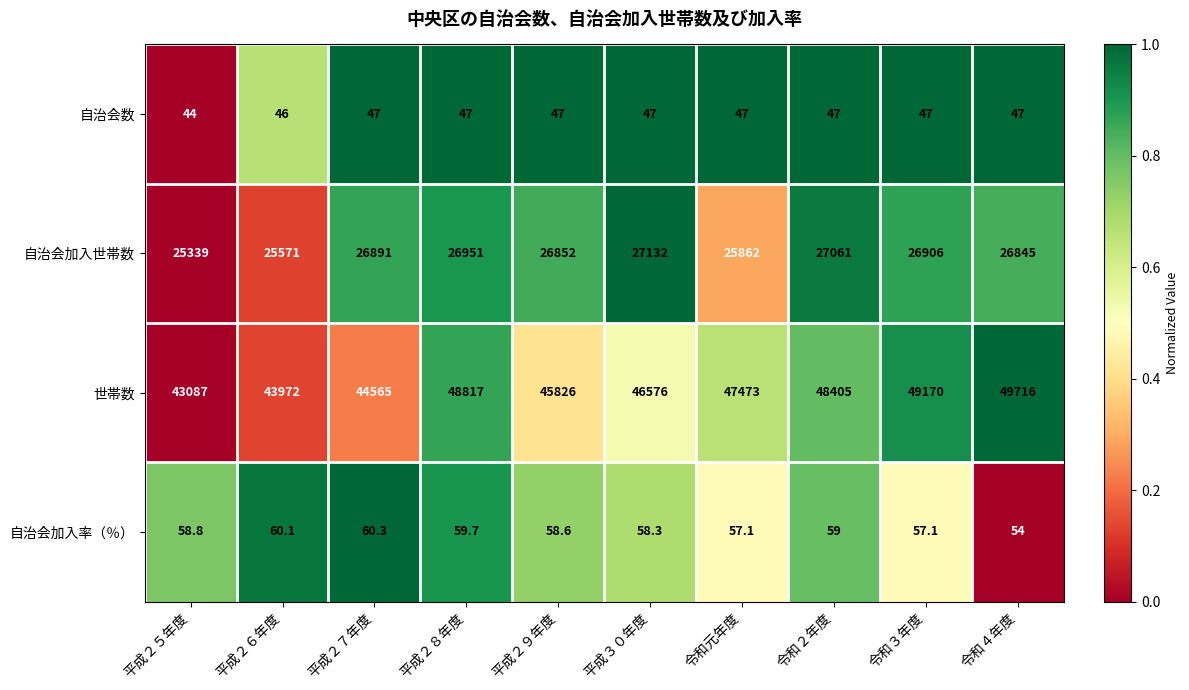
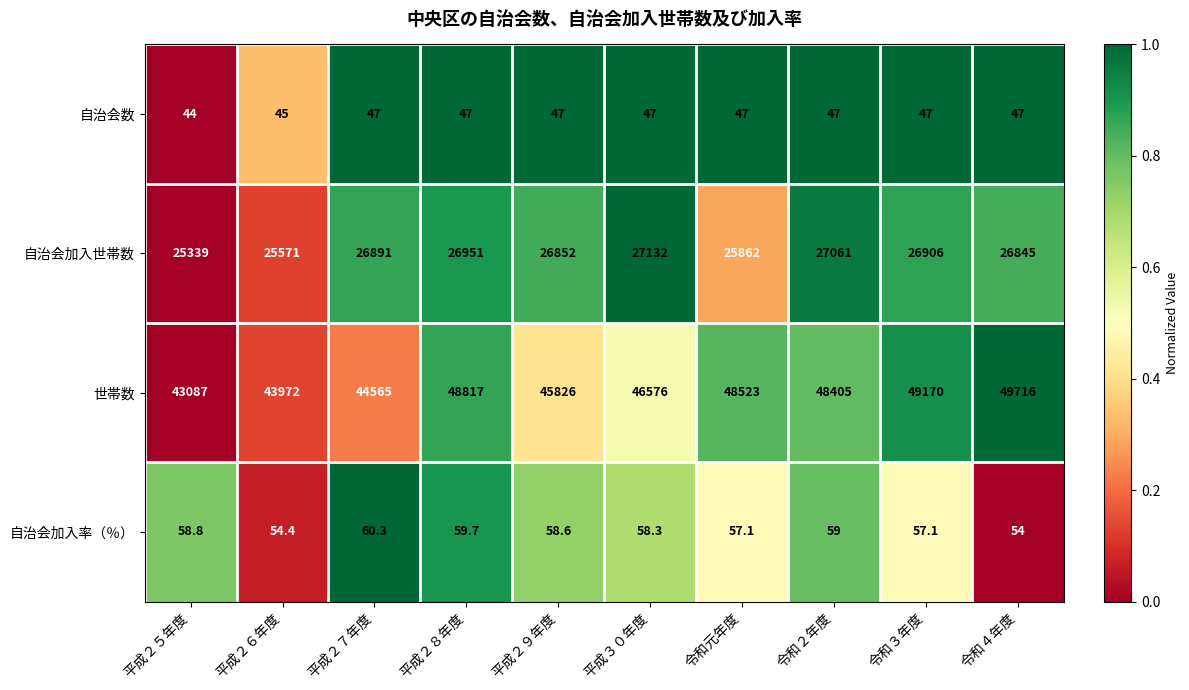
自治会数, 平成２６年度: 46 -> 45
世帯数, 令和元年度: 47473 -> 48523
自治会加入率（％）, 平成２６年度: 60.1 -> 54.4
